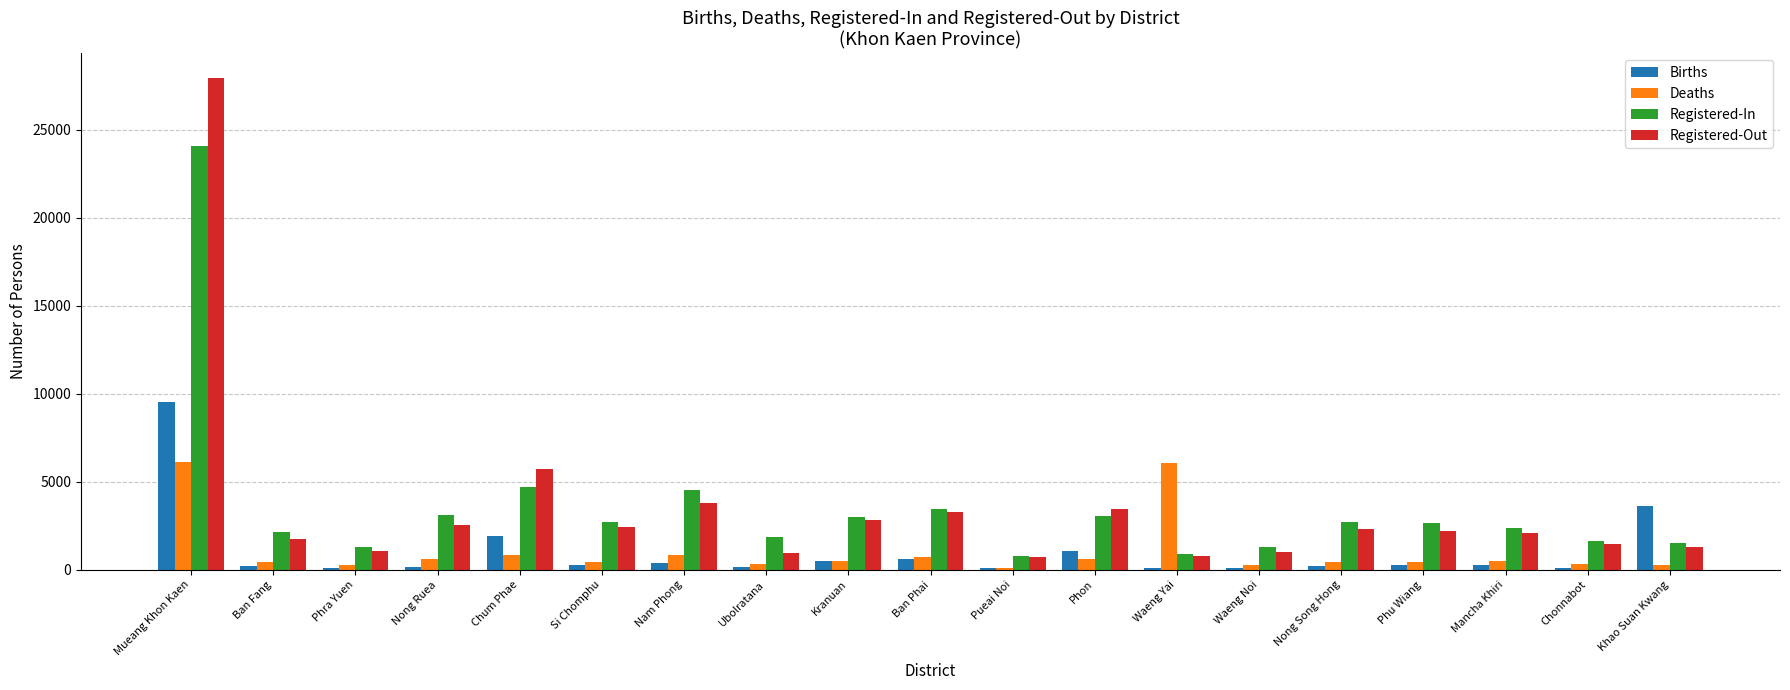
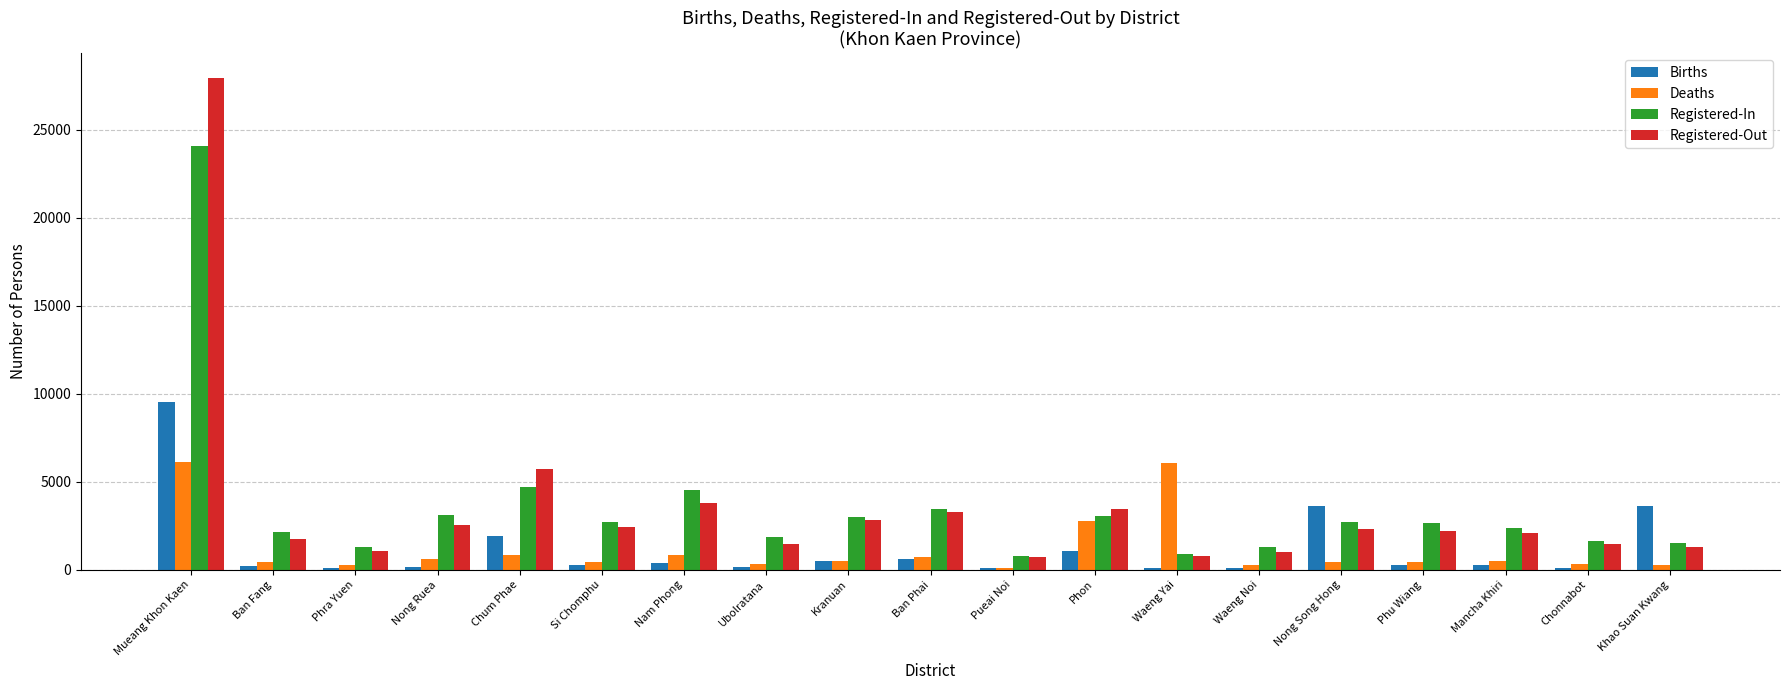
Registered-Out, Ubolratana: 1000 -> 1500
Deaths, Phon: 600 -> 2800
Births, Nong Song Hong: 200 -> 3600
